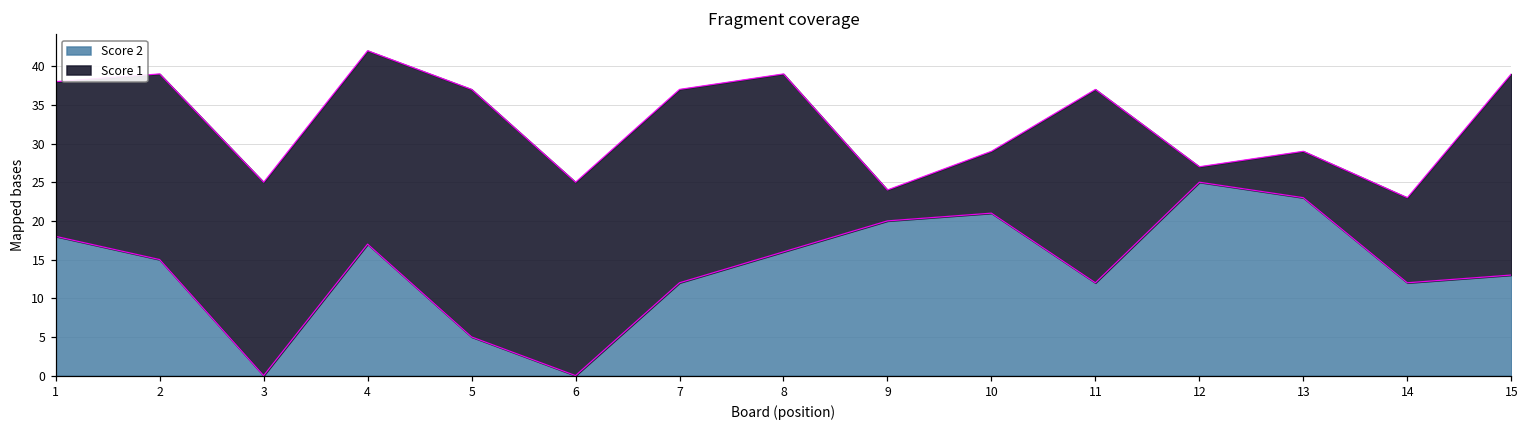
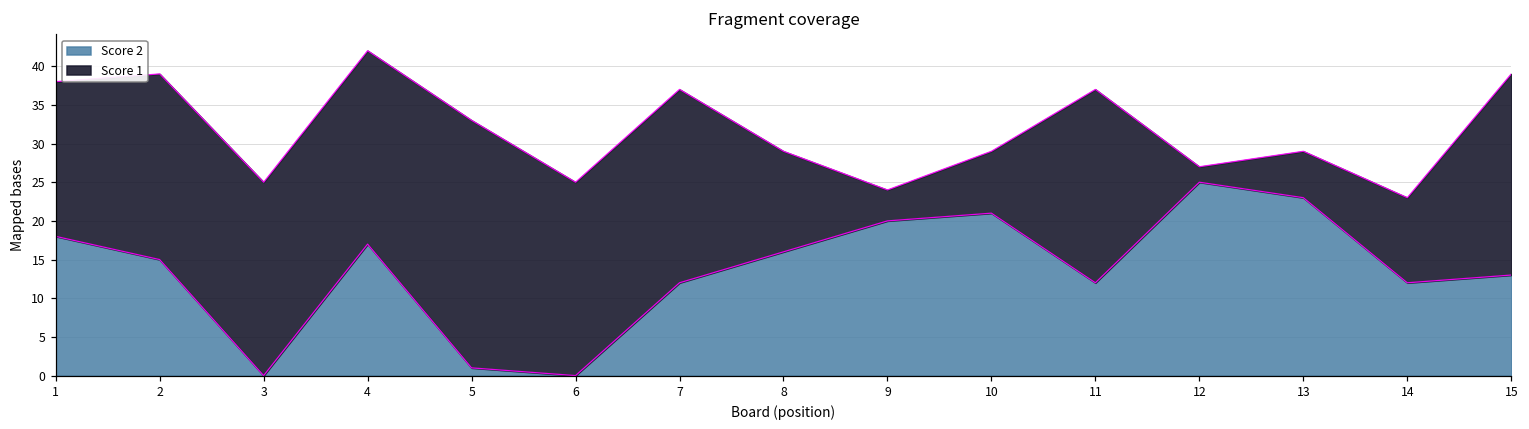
Score 2, 5: 5 -> 1
Score 1, 8: 23 -> 13
